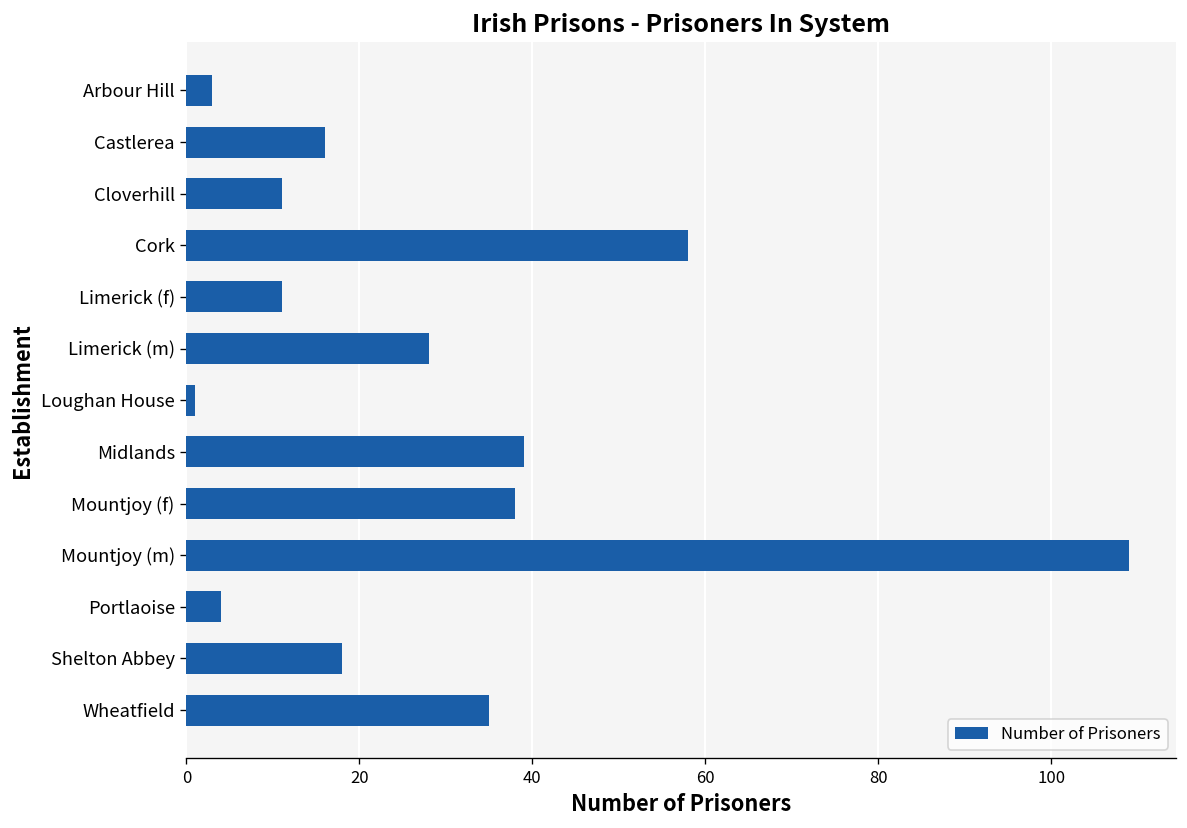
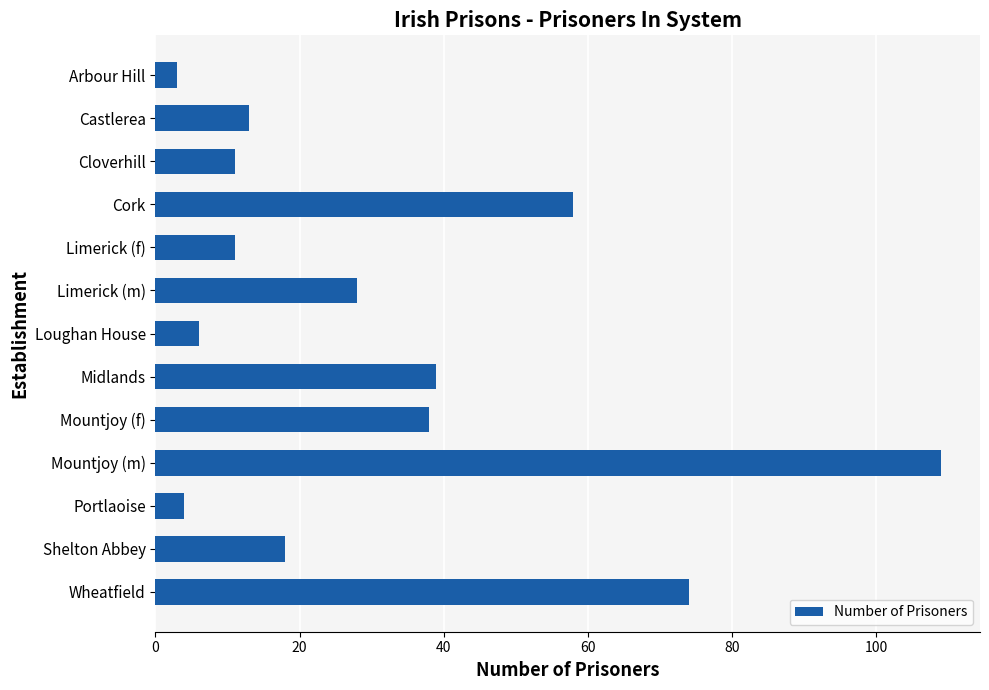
Castlerea: 16 -> 13
Loughan House: 1 -> 6
Wheatfield: 35 -> 74
